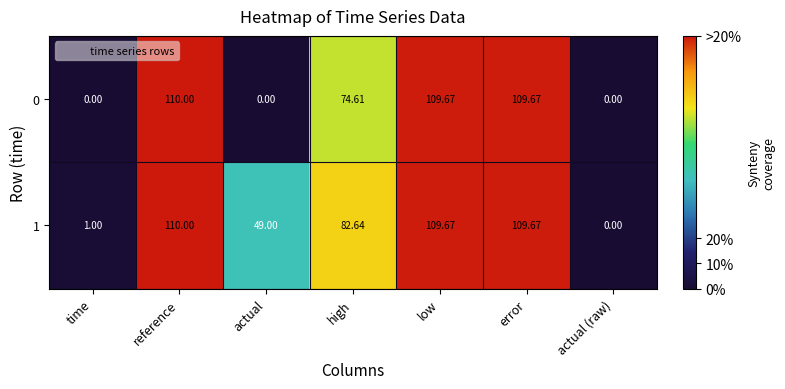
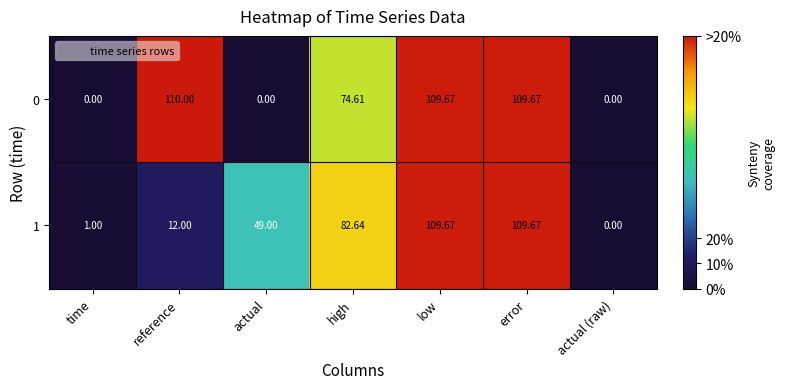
1, reference: 110.00 -> 12.00
